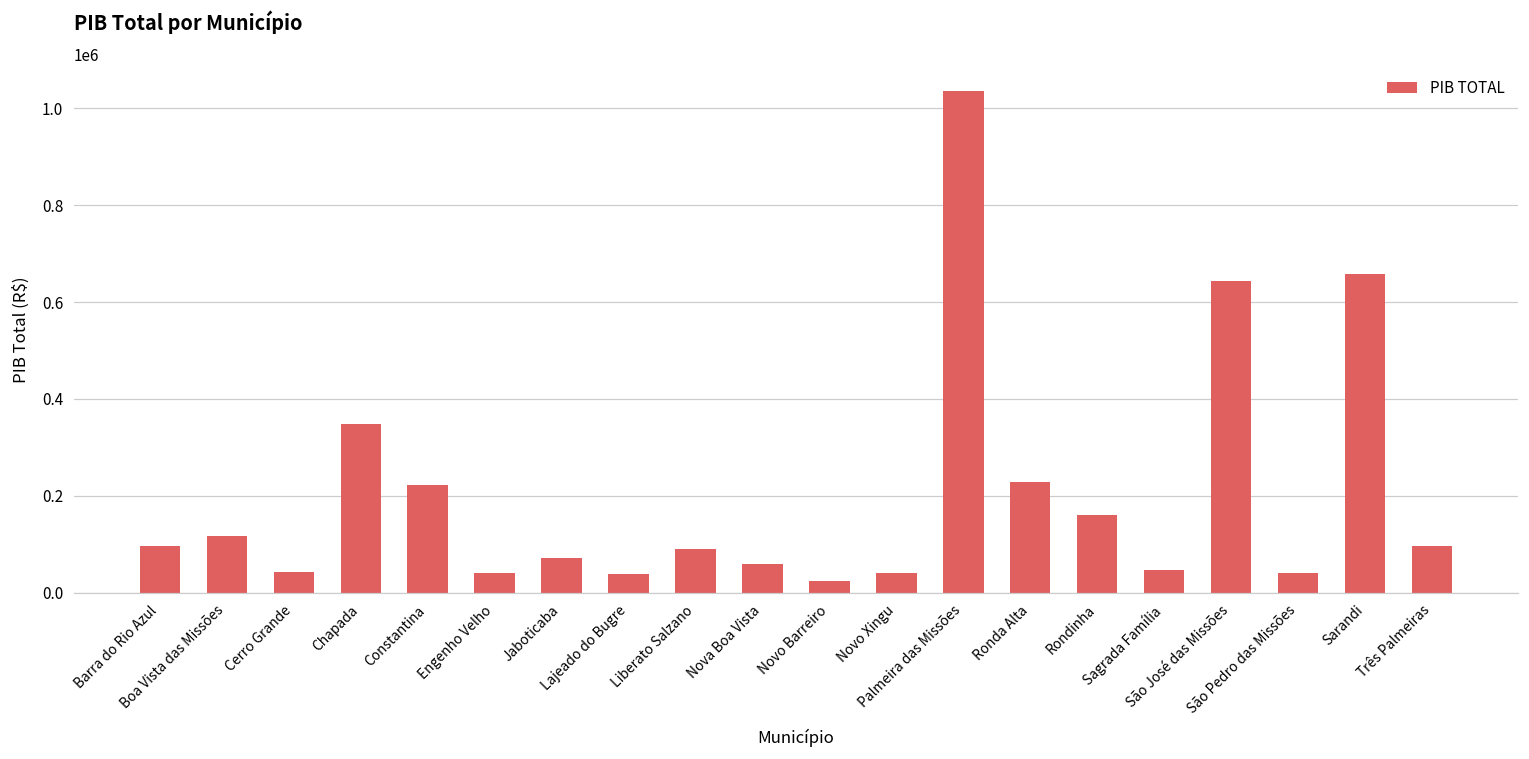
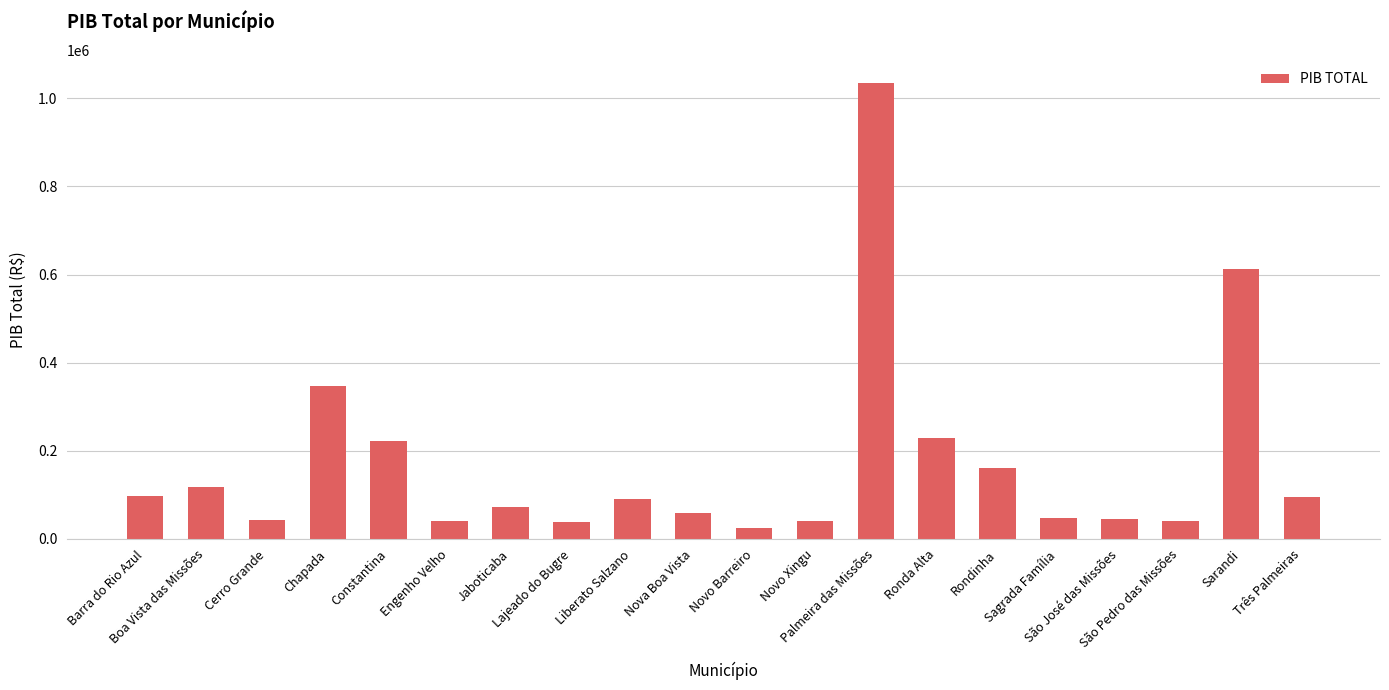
São José das Missões: 640000 -> 50000
Sarandi: 660000 -> 610000
